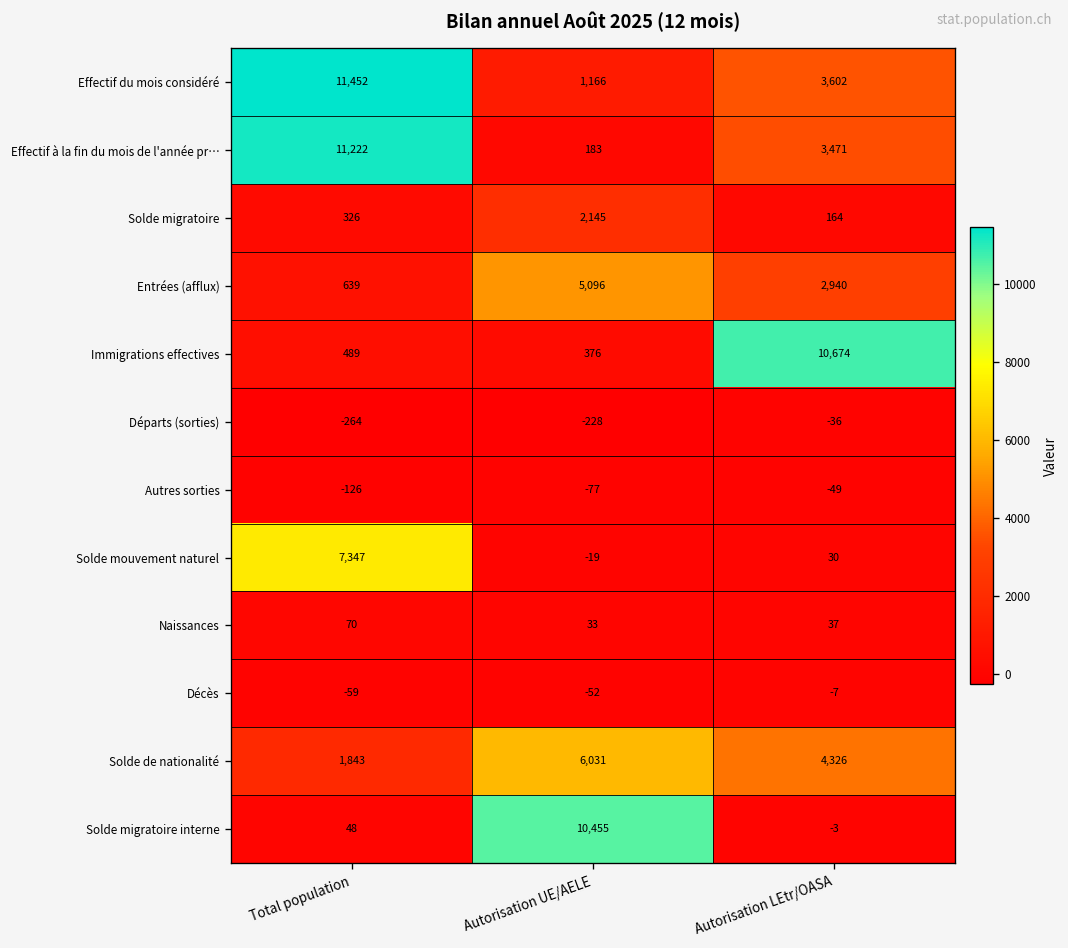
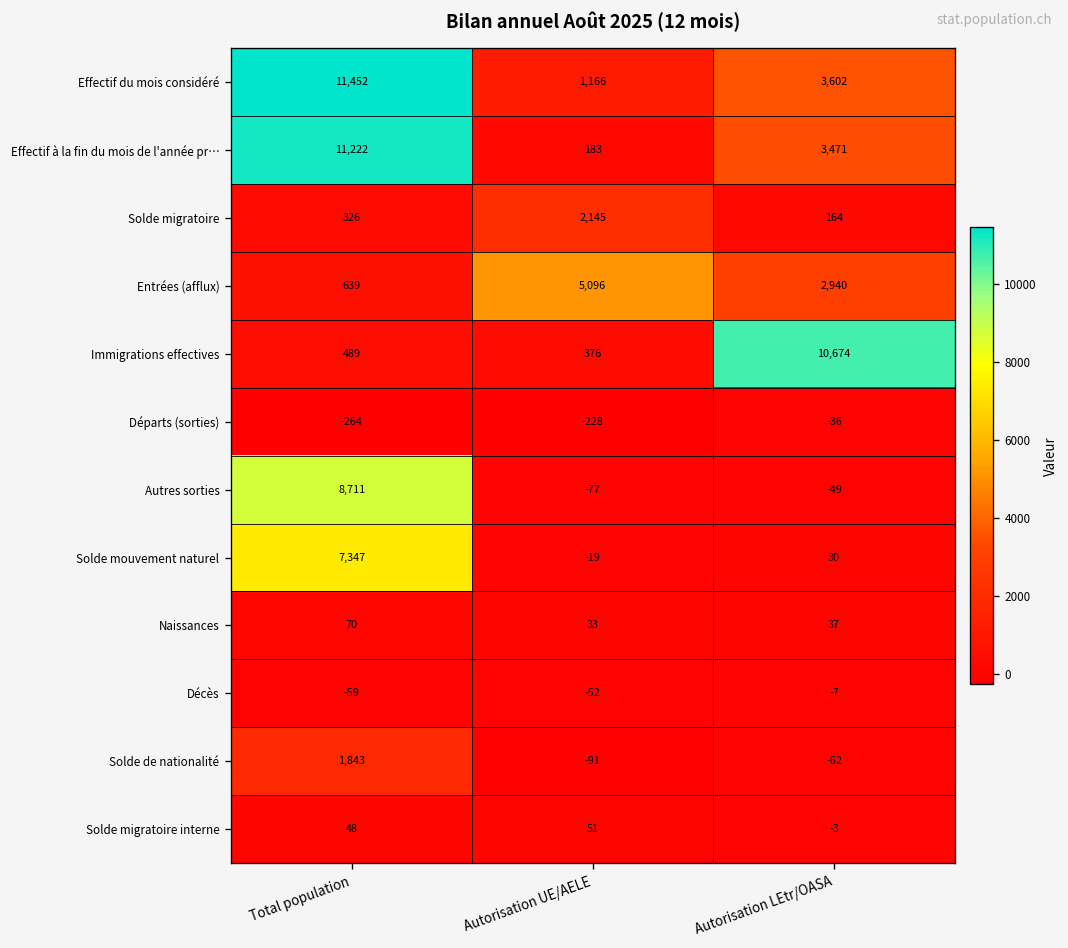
Autres sorties, Total population: -126 -> 8,711
Solde de nationalité, Autorisation UE/AELE: 6,031 -> -91
Solde de nationalité, Autorisation LEtr/OASA: 4,326 -> -62
Solde migratoire interne, Autorisation UE/AELE: 10,455 -> 51
